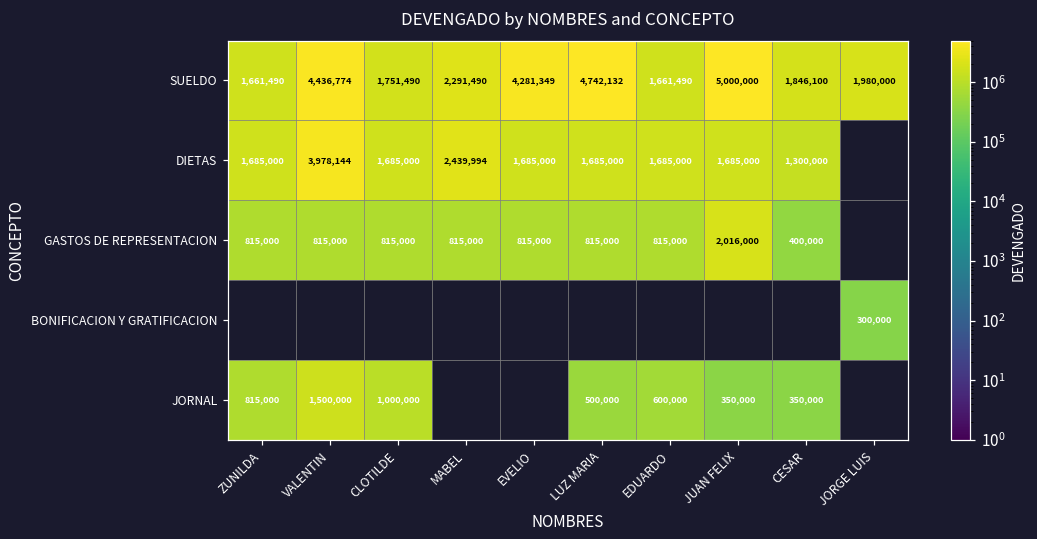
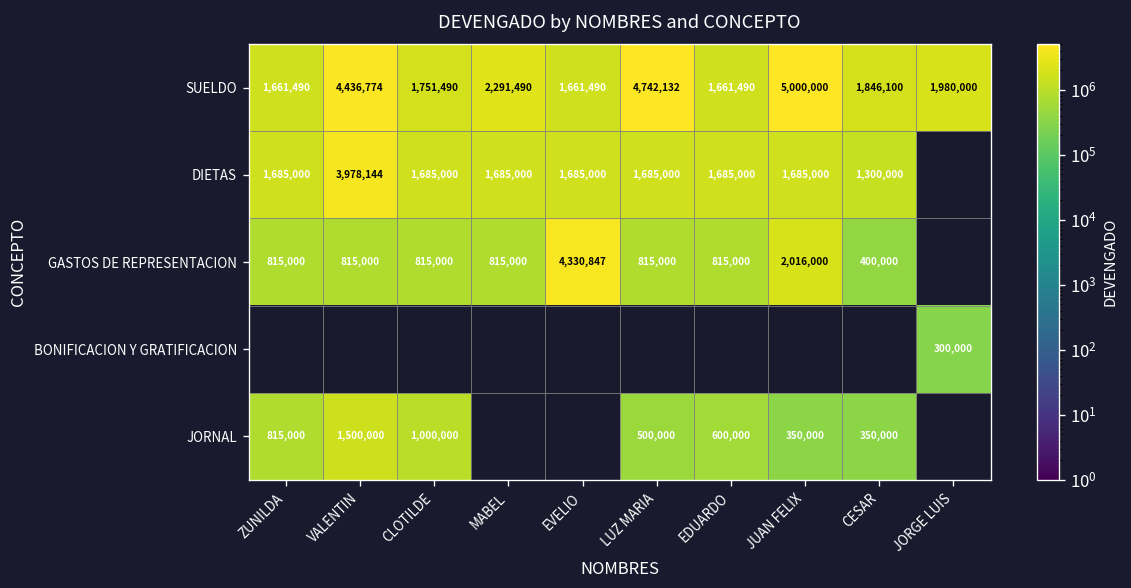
SUELDO, EVELIO: 4,281,349 -> 1,661,490
DIETAS, MABEL: 2,439,994 -> 1,685,000
GASTOS DE REPRESENTACION, EVELIO: 815,000 -> 4,330,847
